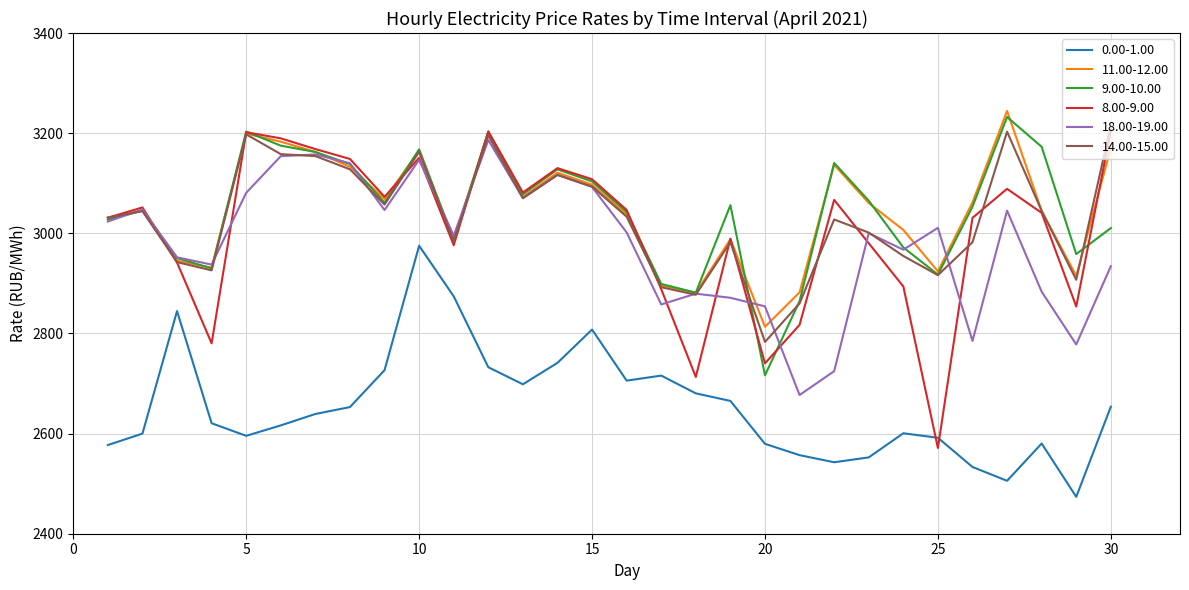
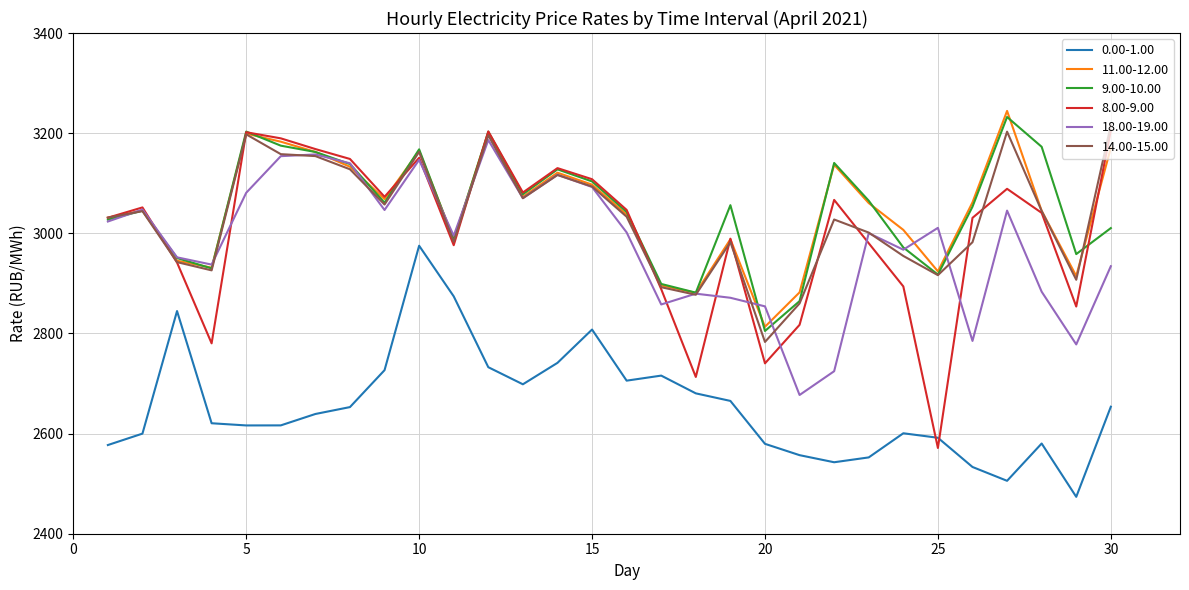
0.00-1.00, 5: 2600 -> 2620
9.00-10.00, 20: 2720 -> 2800
